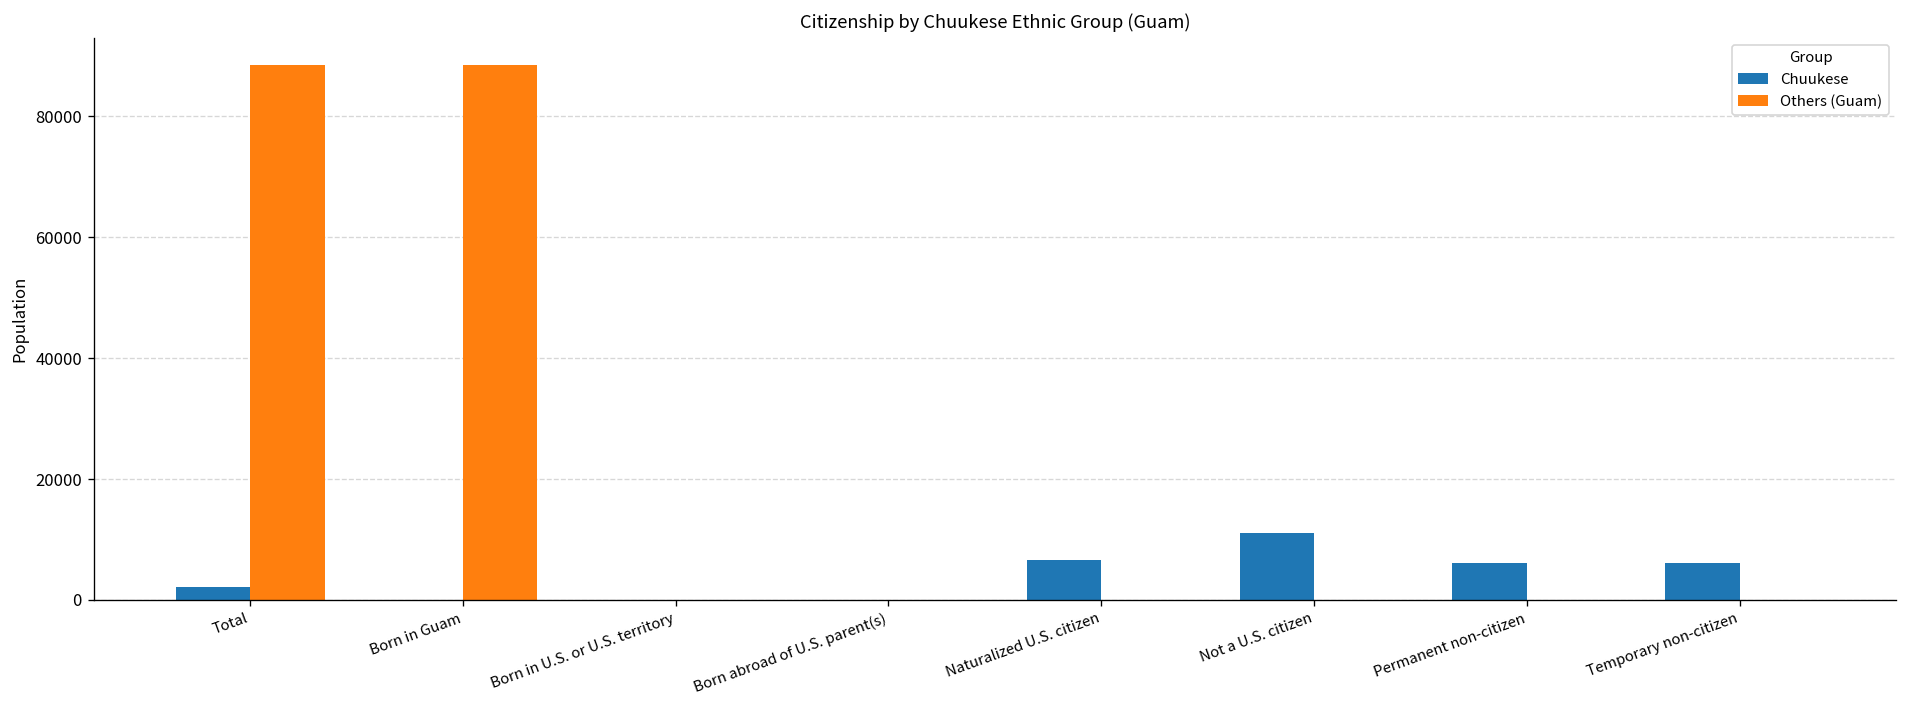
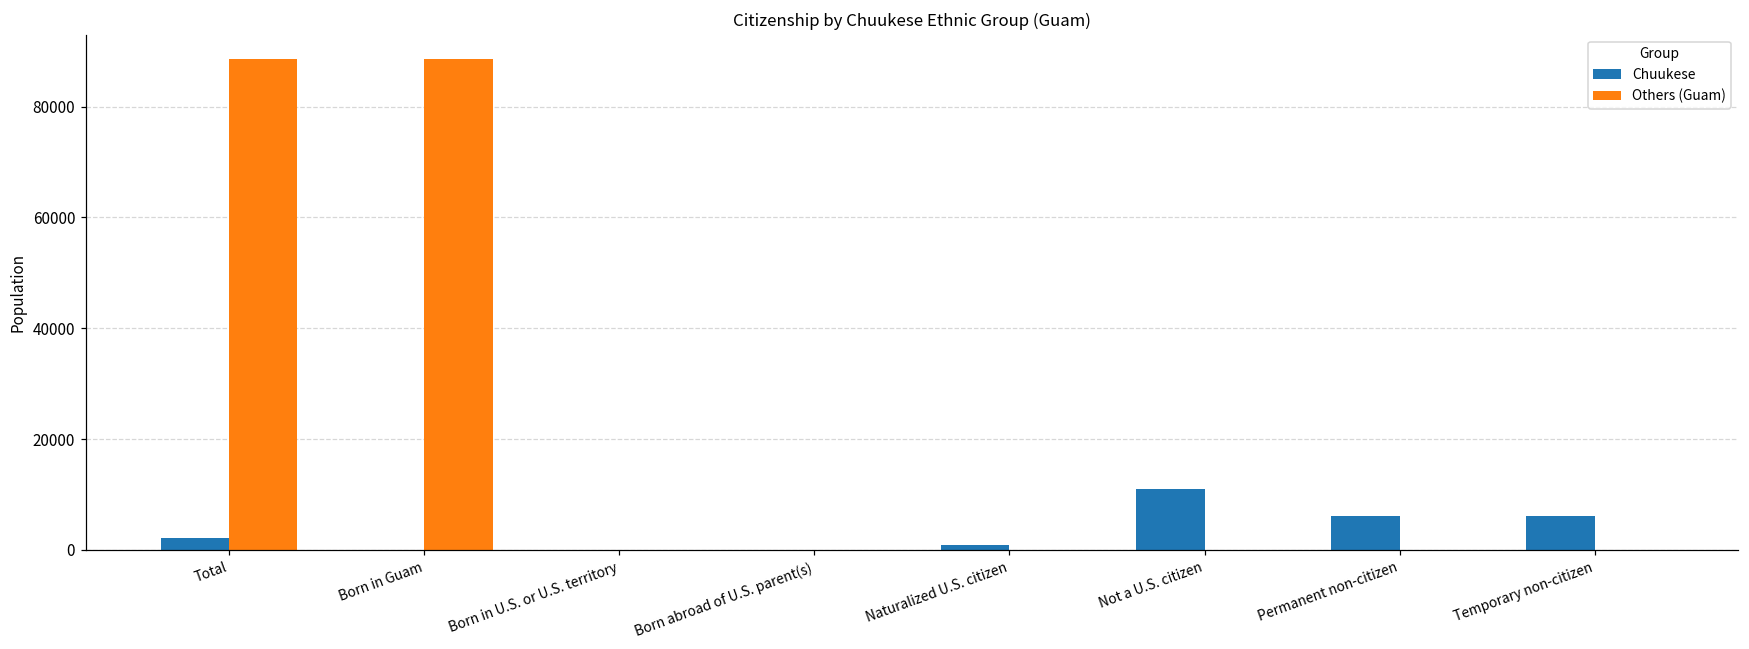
Chuukese, Naturalized U.S. citizen: 7000 -> 1000
